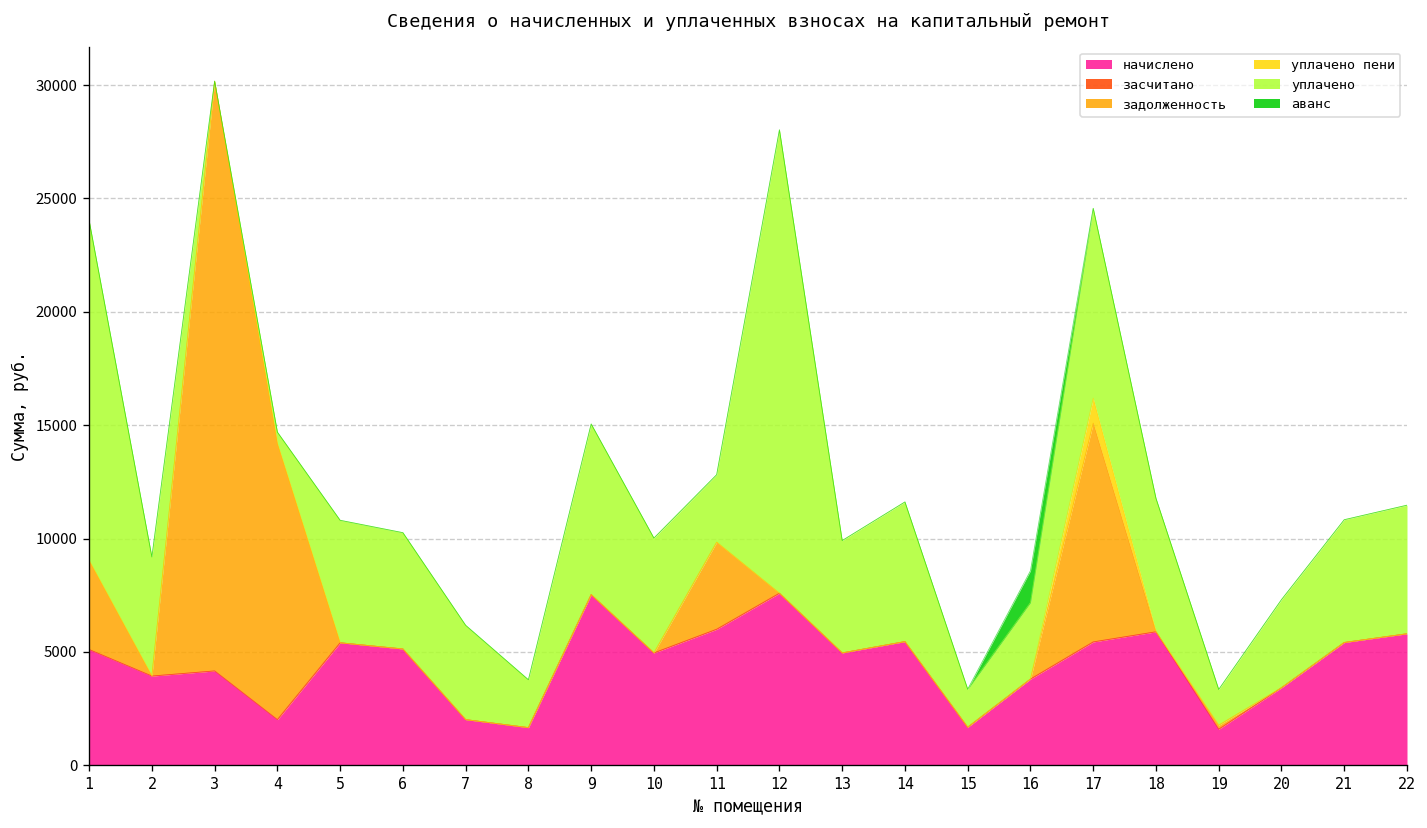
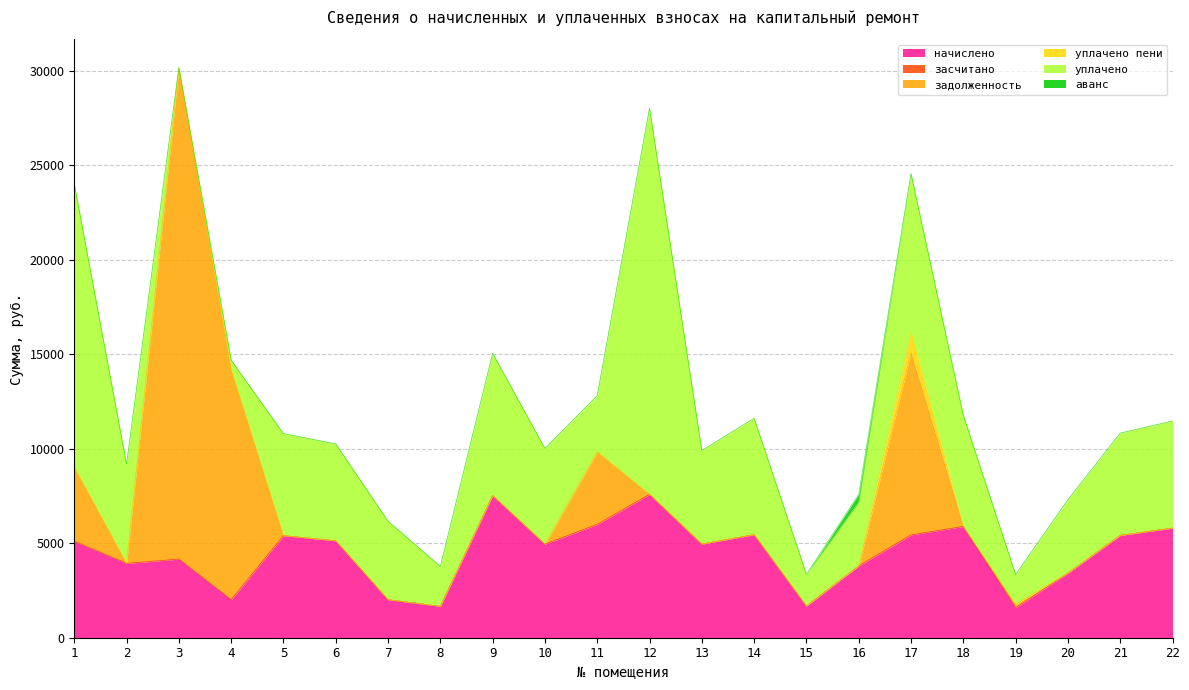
аванс, 16: 1400 -> 400
